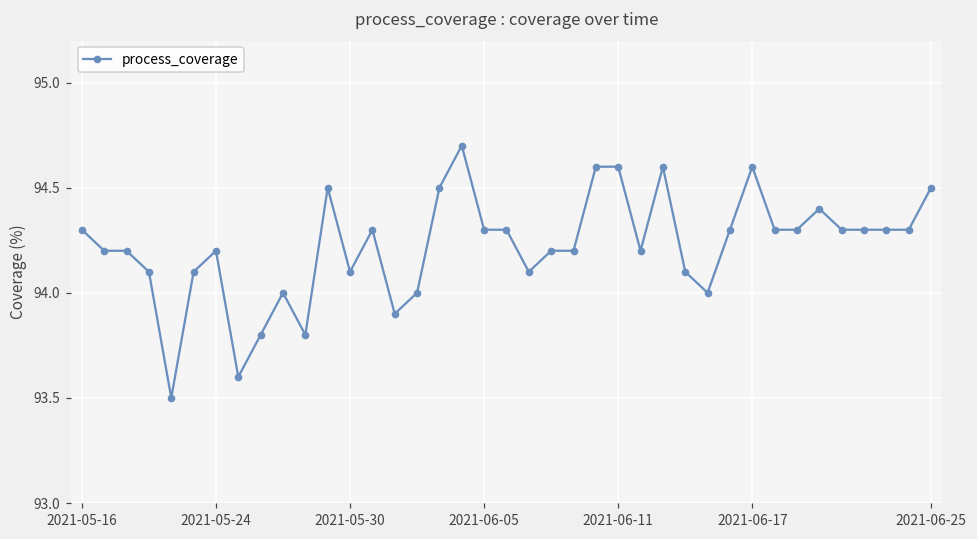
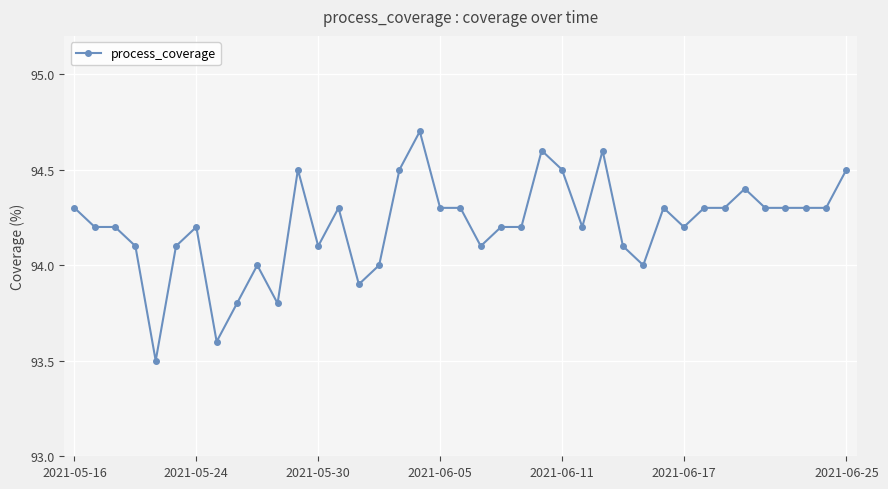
2021-06-11: 94.6 -> 94.5
2021-06-17: 94.6 -> 94.2
